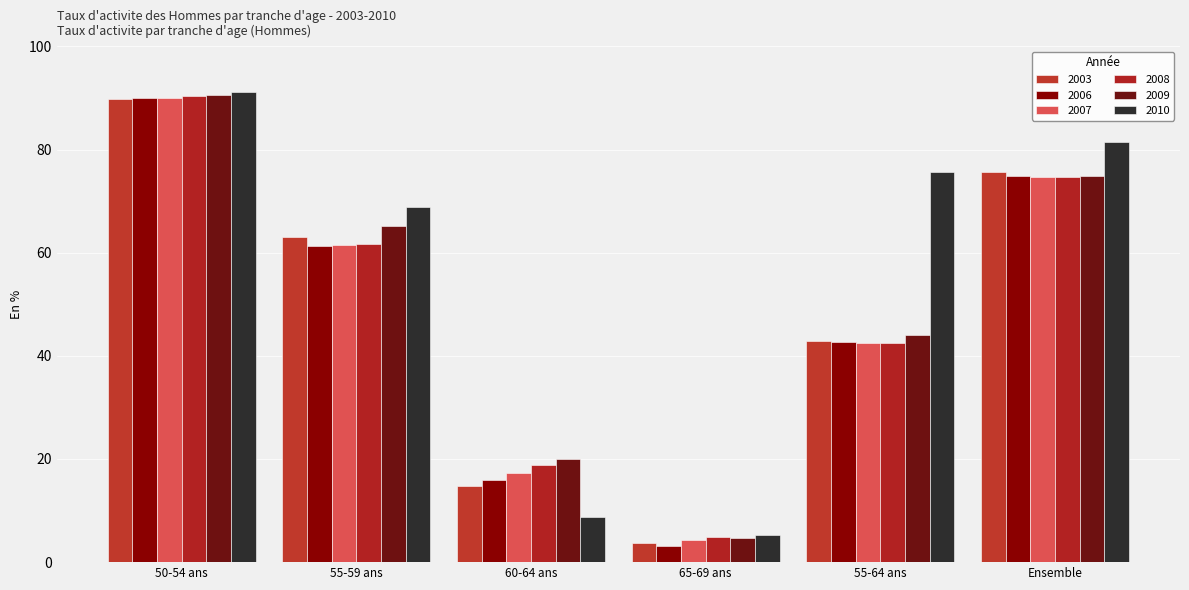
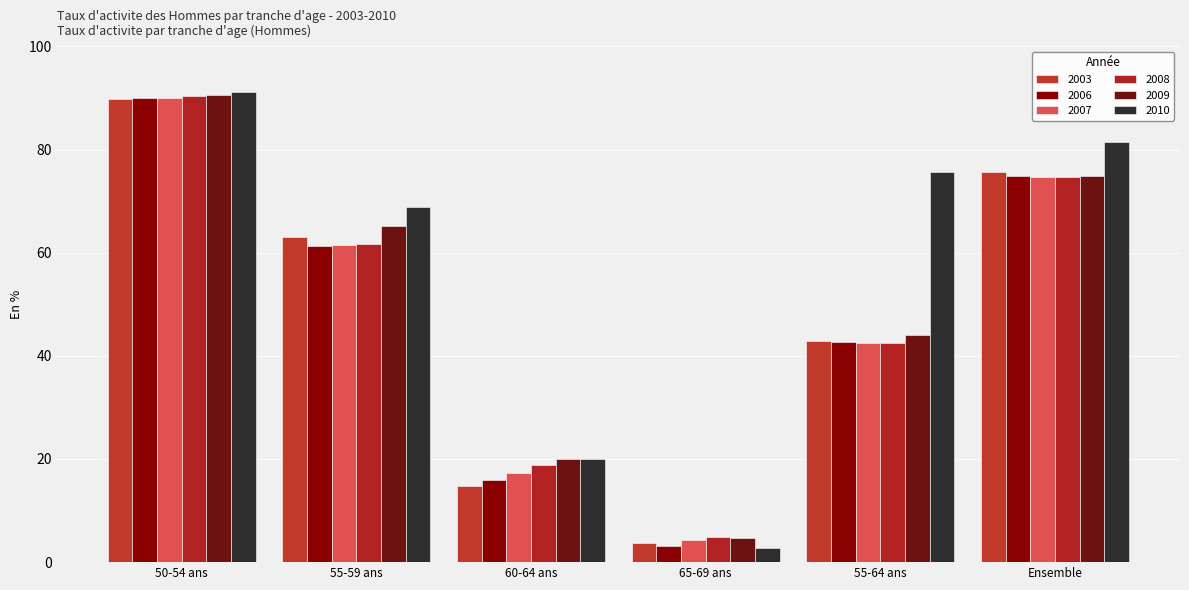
2010, 60-64 ans: 9 -> 20
2010, 65-69 ans: 5 -> 3
